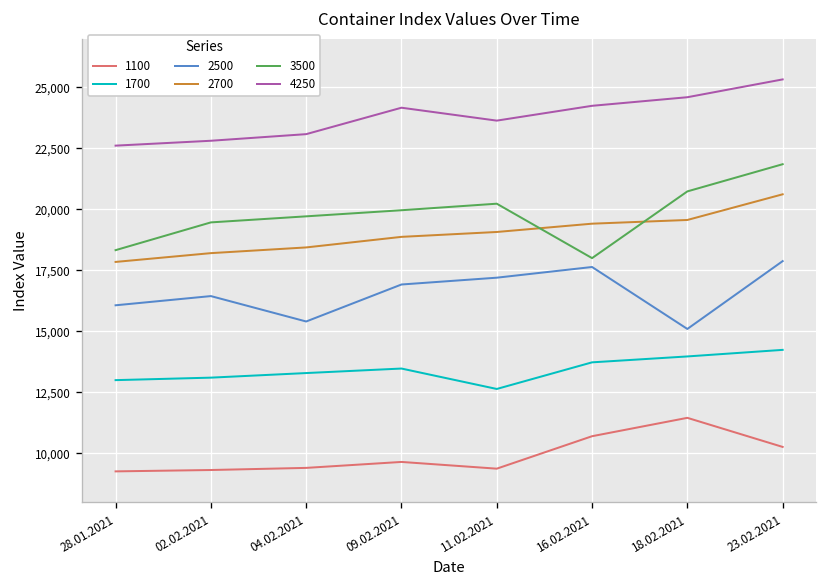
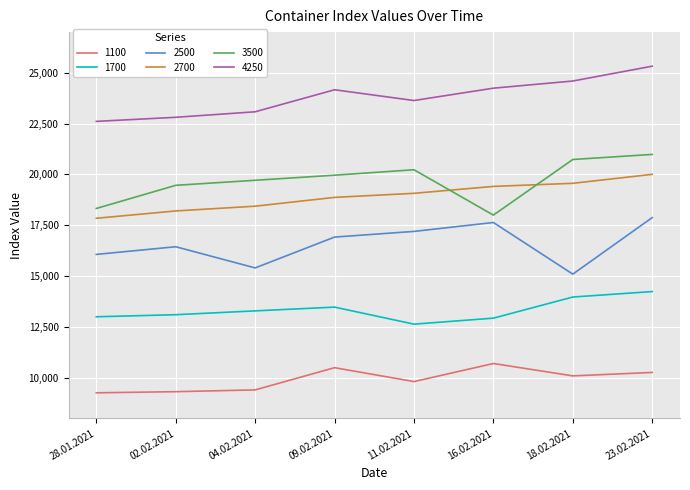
1100, 09.02.2021: 9,700 -> 10,500
1100, 11.02.2021: 9,400 -> 9,800
1700, 16.02.2021: 13,700 -> 12,900
1100, 18.02.2021: 11,500 -> 10,100
2700, 23.02.2021: 20,600 -> 20,000
3500, 23.02.2021: 21,900 -> 21,000
